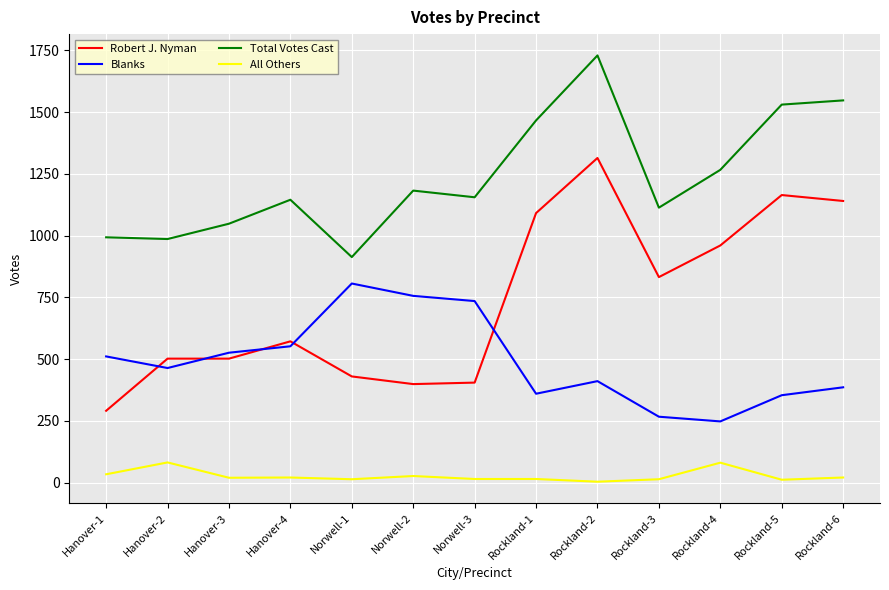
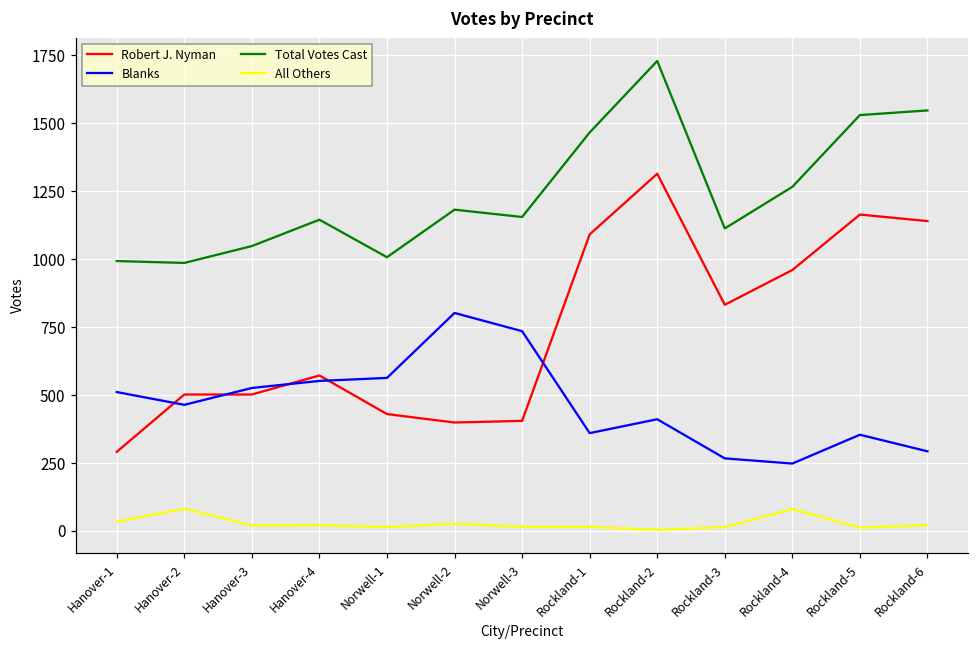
Blanks, Norwell-1: 810 -> 560
Total Votes Cast, Norwell-1: 910 -> 1010
Blanks, Norwell-2: 760 -> 800
Blanks, Rockland-6: 390 -> 290
